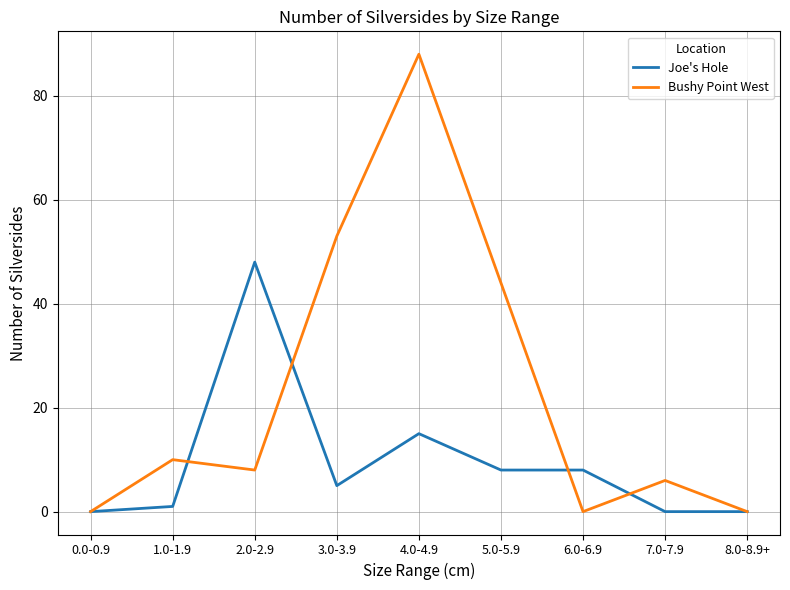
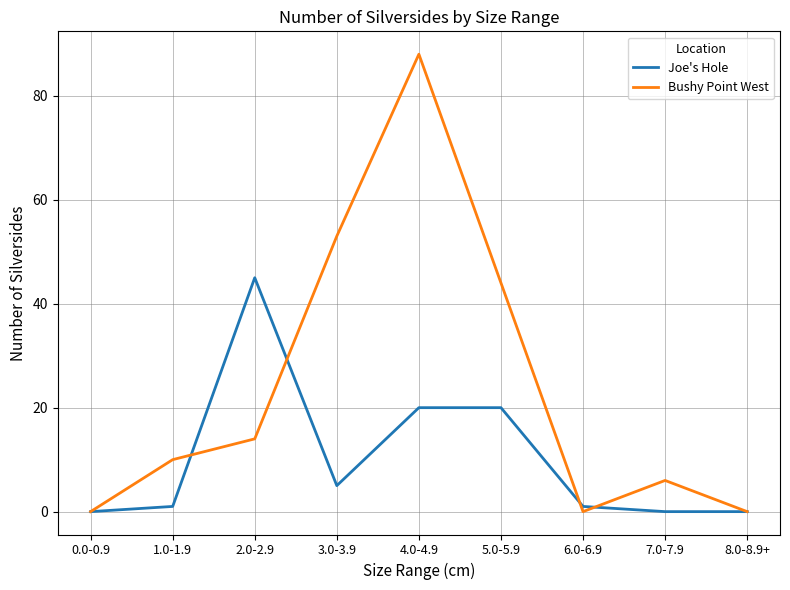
Joe's Hole, 2.0-2.9: 48 -> 45
Bushy Point West, 2.0-2.9: 8 -> 14
Joe's Hole, 4.0-4.9: 15 -> 20
Joe's Hole, 5.0-5.9: 8 -> 20
Joe's Hole, 6.0-6.9: 8 -> 1
